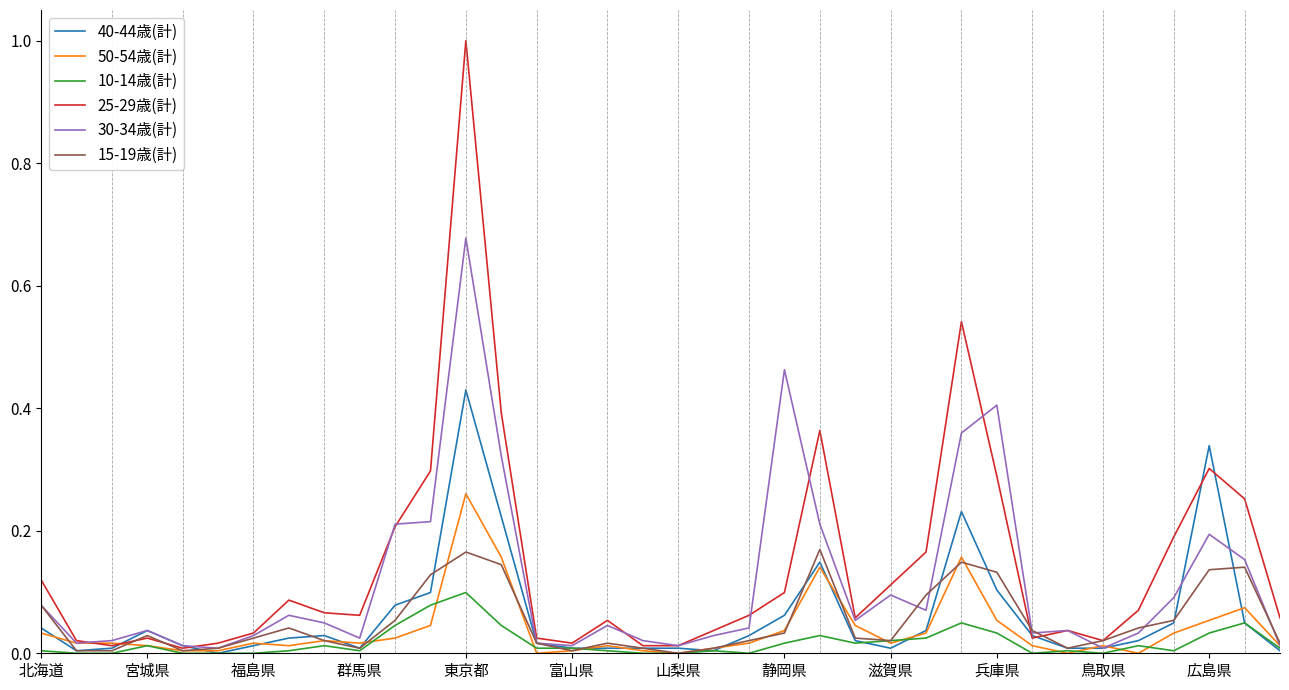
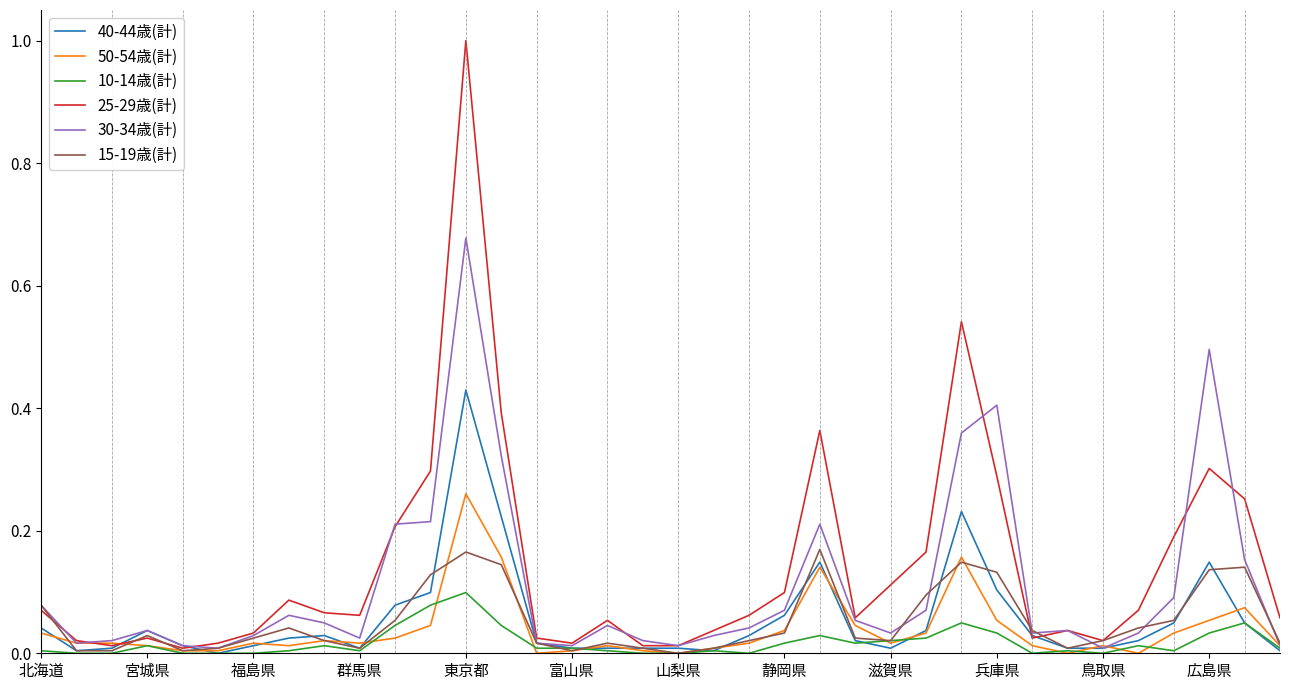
25-29歳(計), 北海道: 0.12 -> 0.07
30-34歳(計), 静岡県: 0.46 -> 0.07
30-34歳(計), 滋賀県: 0.10 -> 0.03
40-44歳(計), 広島県: 0.34 -> 0.15
30-34歳(計), 広島県: 0.19 -> 0.50
